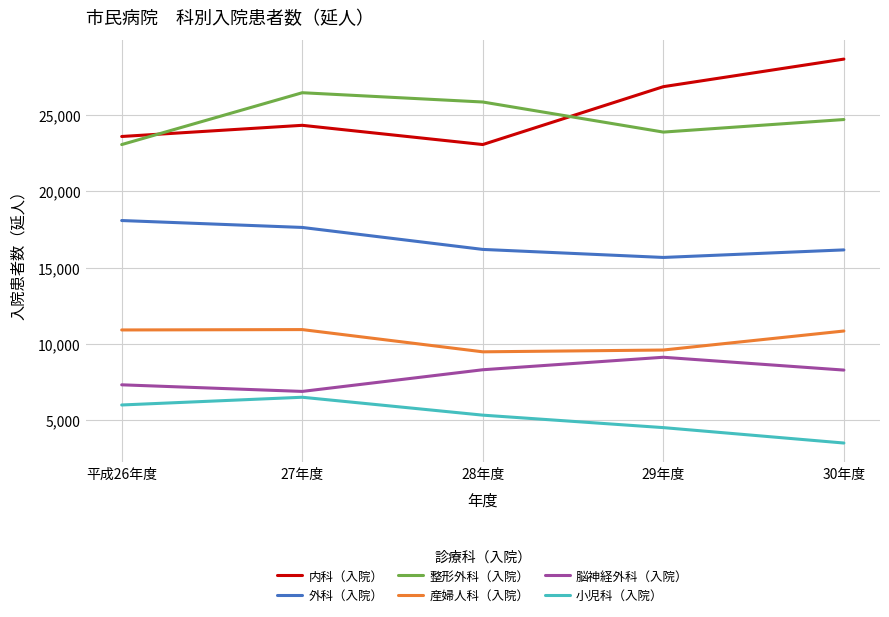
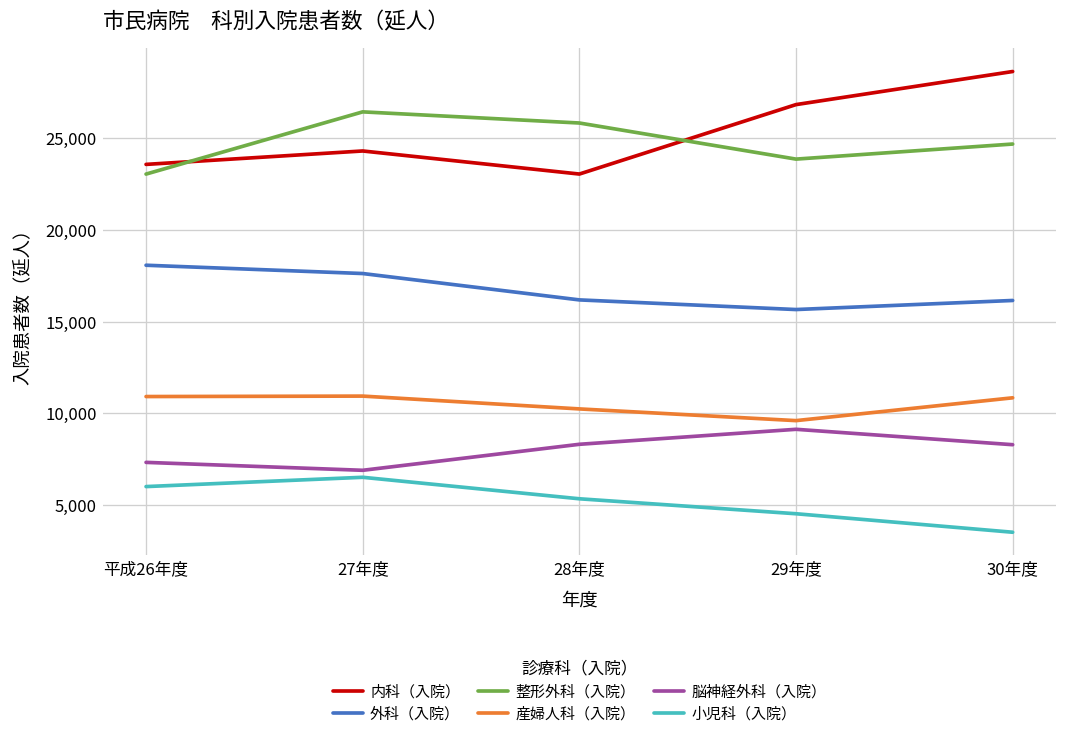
産婦人科（入院）, 28年度: 9,500 -> 10,200
